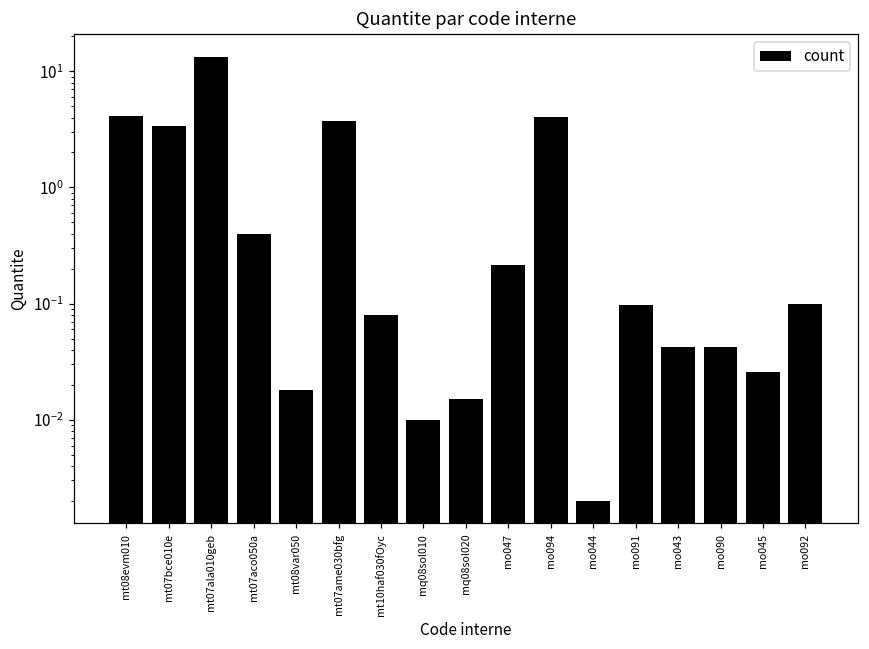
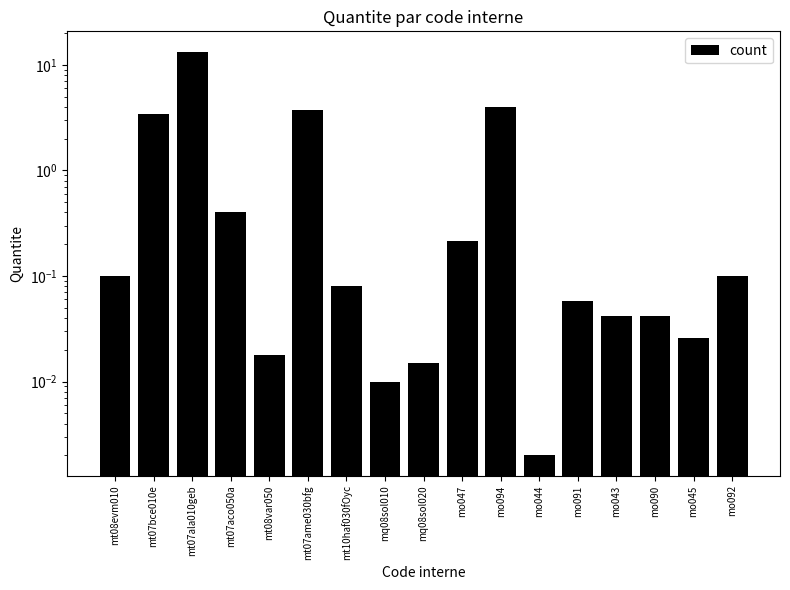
mt08evm010: 4.1 -> 0.1
mo091: 0.10 -> 0.06
